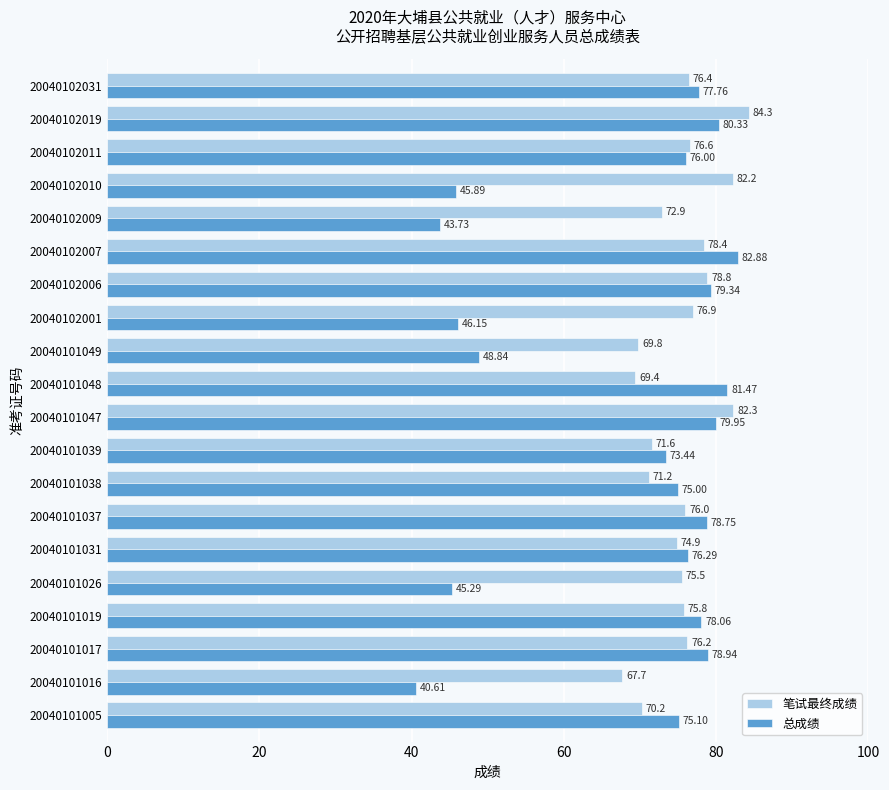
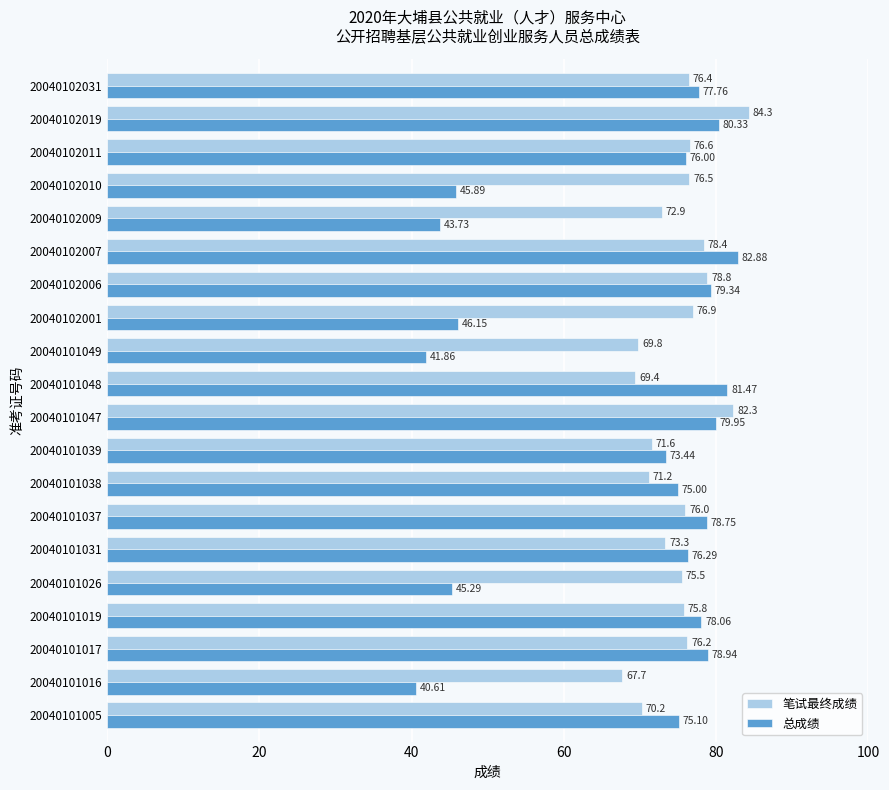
笔试最终成绩, 20040102010: 82.2 -> 76.5
总成绩, 20040101049: 48.84 -> 41.86
笔试最终成绩, 20040101031: 74.9 -> 73.3
